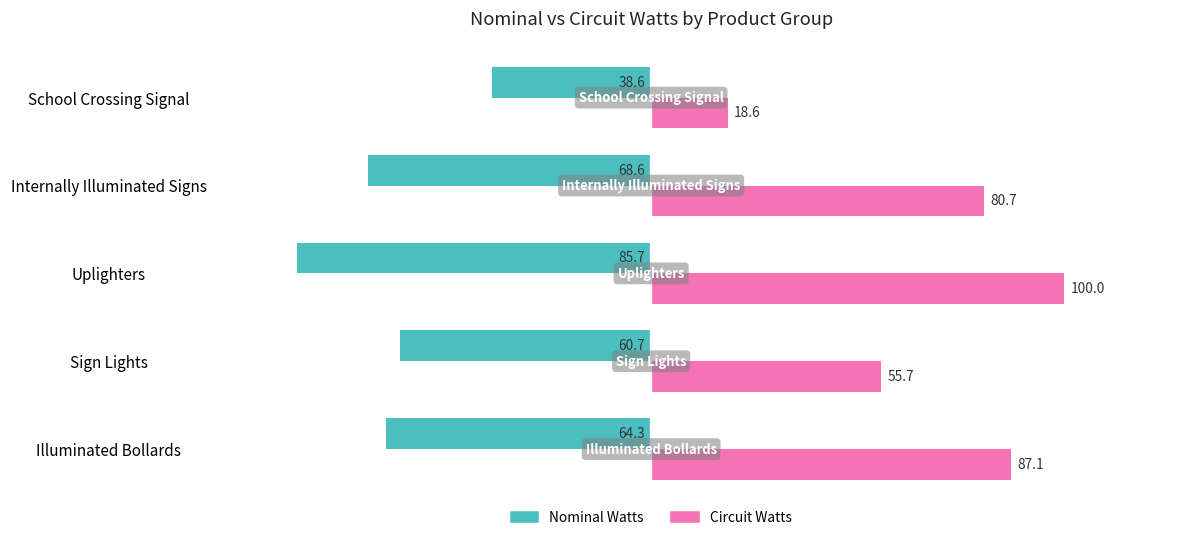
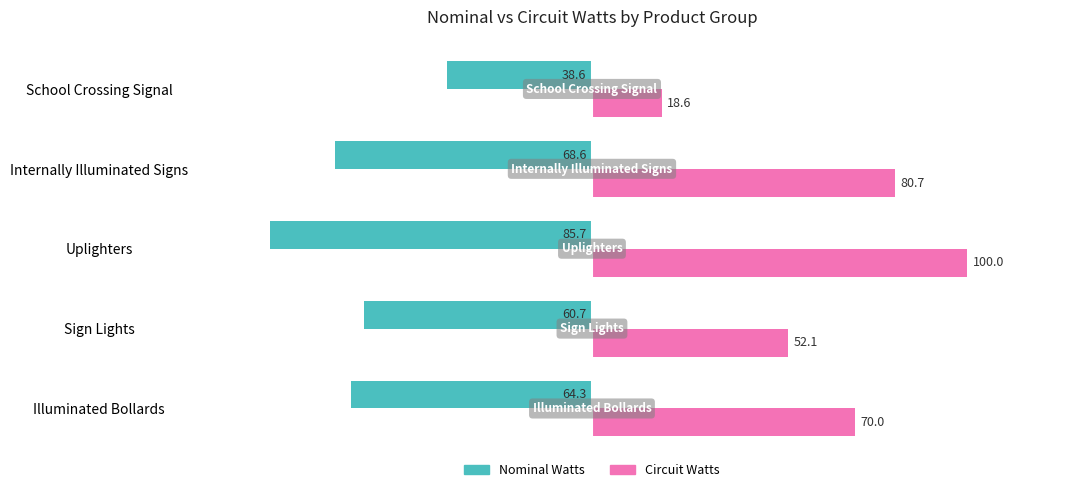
Circuit Watts, Sign Lights: 55.7 -> 52.1
Circuit Watts, Illuminated Bollards: 87.1 -> 70.0
